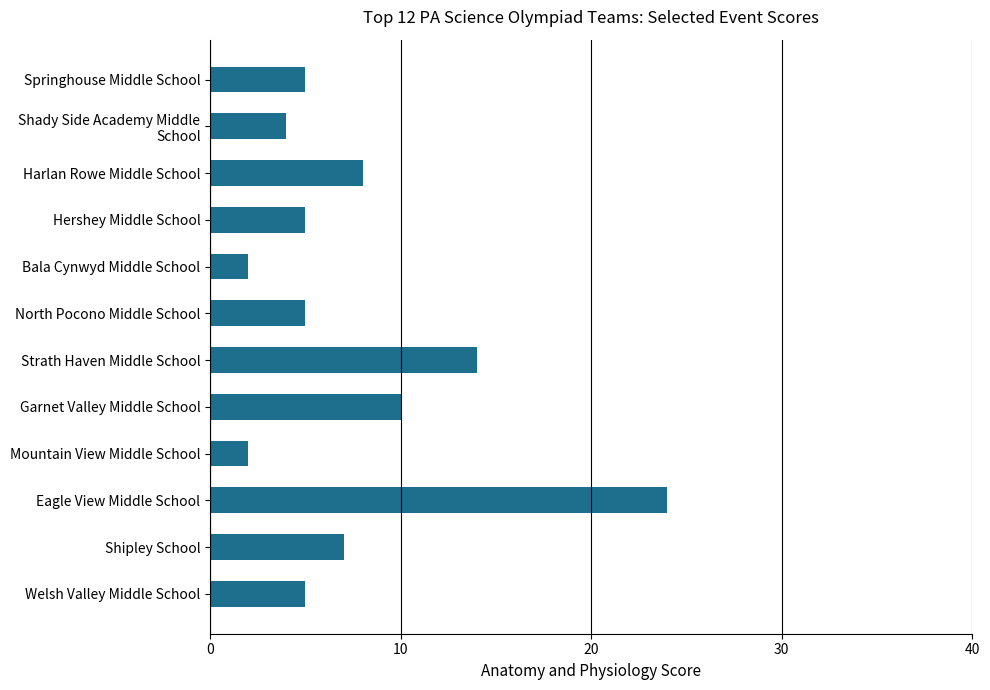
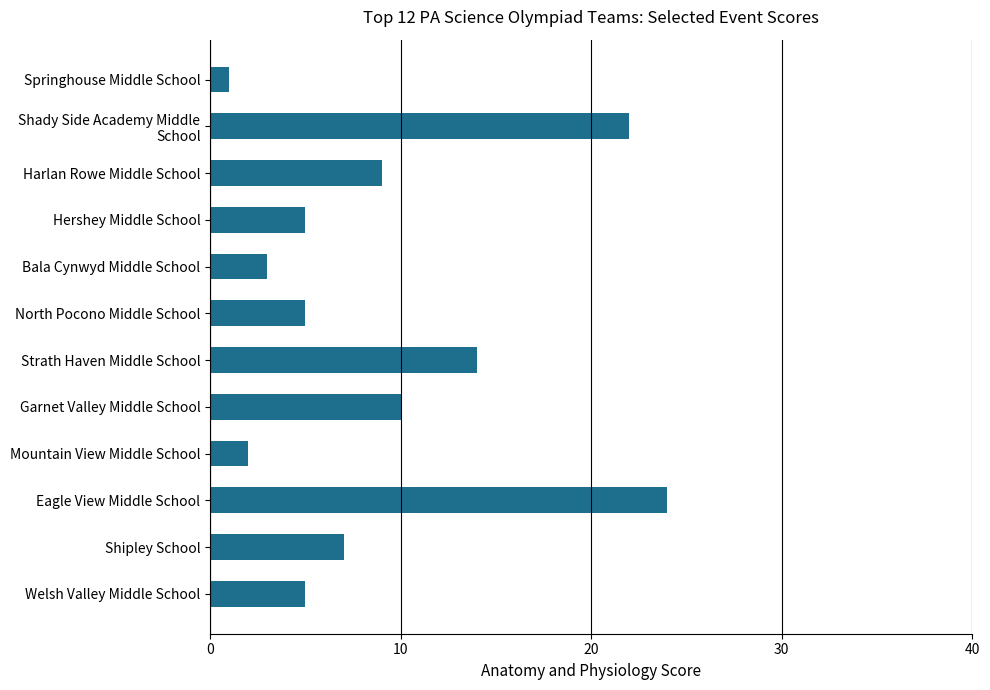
Springhouse Middle School: 5 -> 1
Shady Side Academy Middle School: 4 -> 22
Harlan Rowe Middle School: 8 -> 9
Bala Cynwyd Middle School: 2 -> 3
